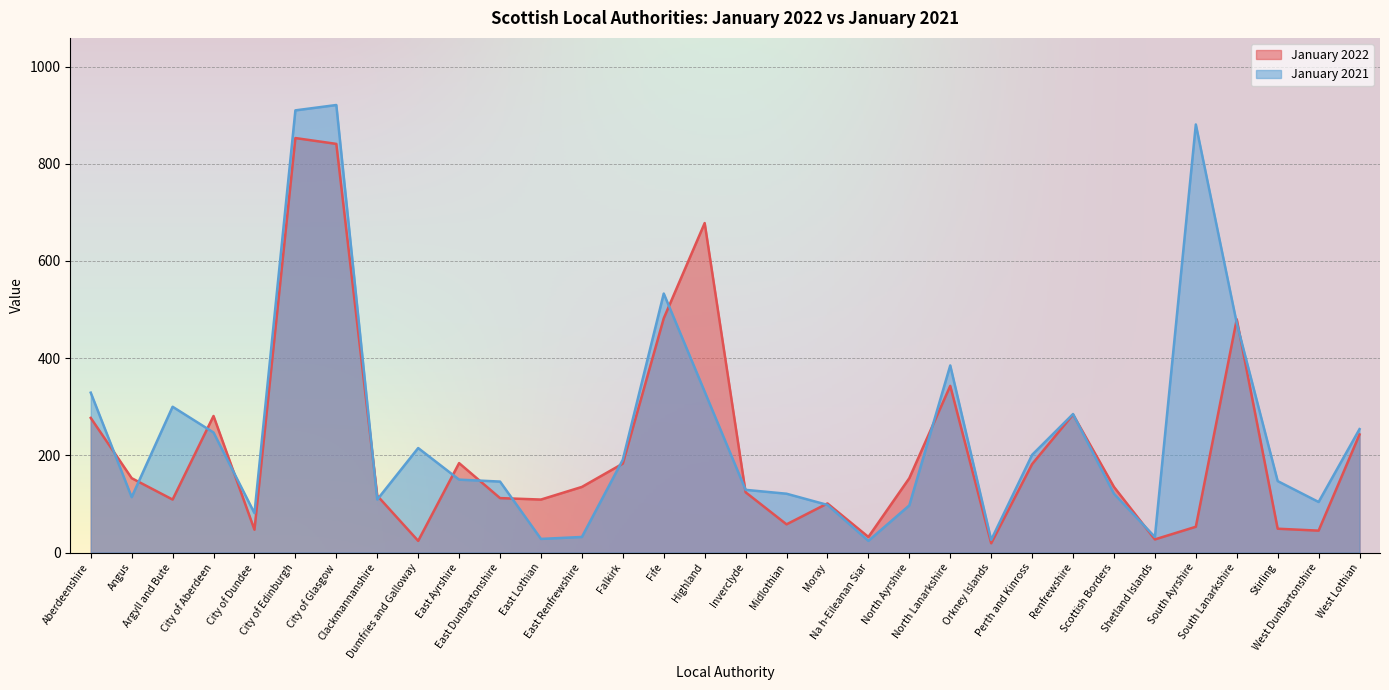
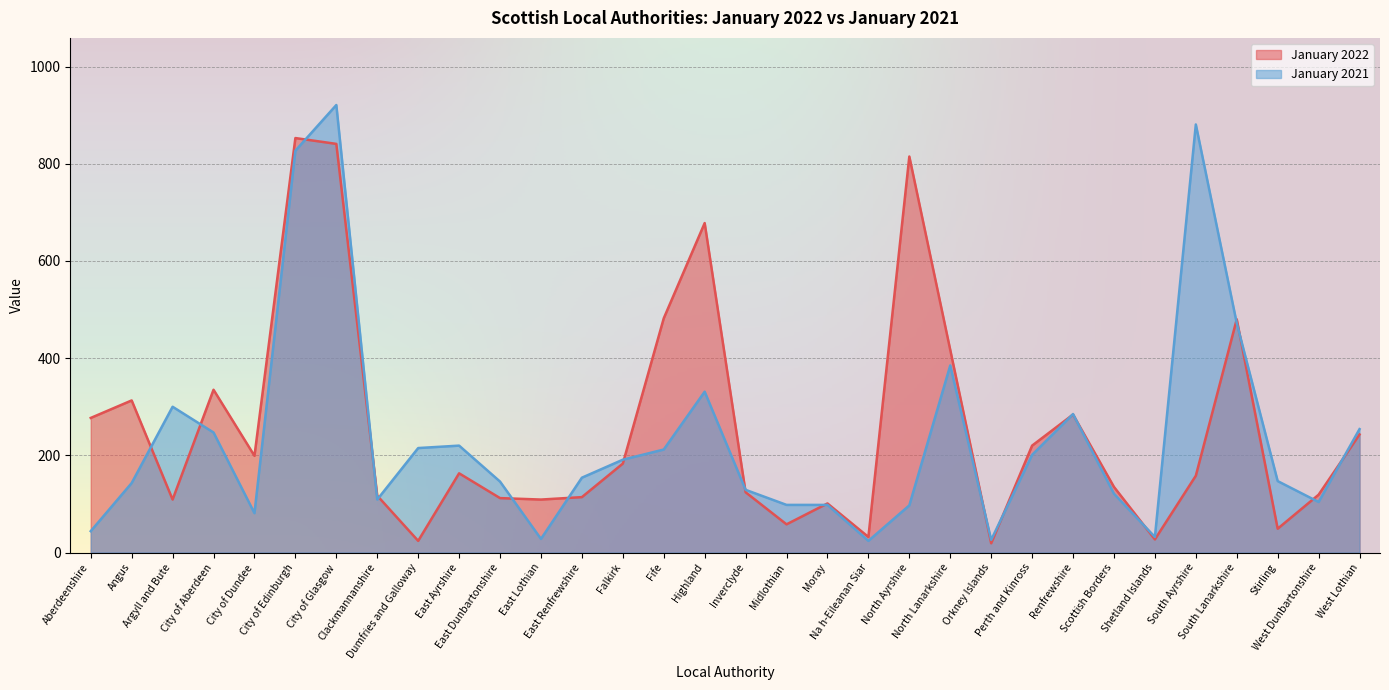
January 2021, Aberdeenshire: 330 -> 40
January 2022, Angus: 150 -> 310
January 2021, Angus: 110 -> 140
January 2022, City of Aberdeen: 280 -> 340
January 2022, City of Dundee: 50 -> 200
January 2021, City of Edinburgh: 910 -> 830
January 2022, East Ayrshire: 180 -> 160
January 2021, East Ayrshire: 150 -> 220
January 2022, East Renfrewshire: 140 -> 110
January 2021, East Renfrewshire: 30 -> 150
January 2021, Fife: 530 -> 210
January 2021, Midlothian: 120 -> 100
January 2022, North Ayrshire: 150 -> 820
January 2022, North Lanarkshire: 340 -> 420
January 2022, Perth and Kinross: 180 -> 220
January 2022, South Ayrshire: 50 -> 160
January 2022, West Dunbartonshire: 50 -> 120
